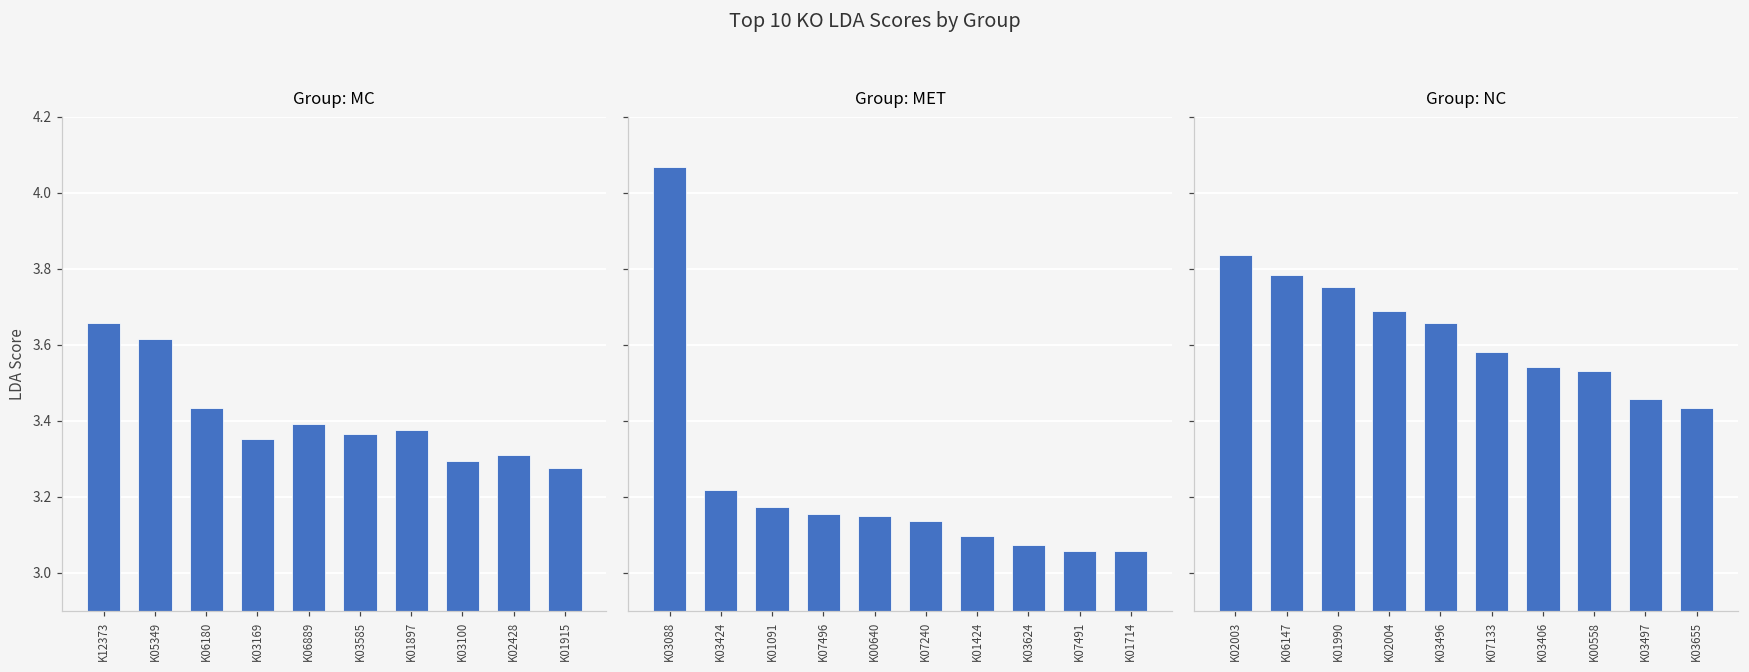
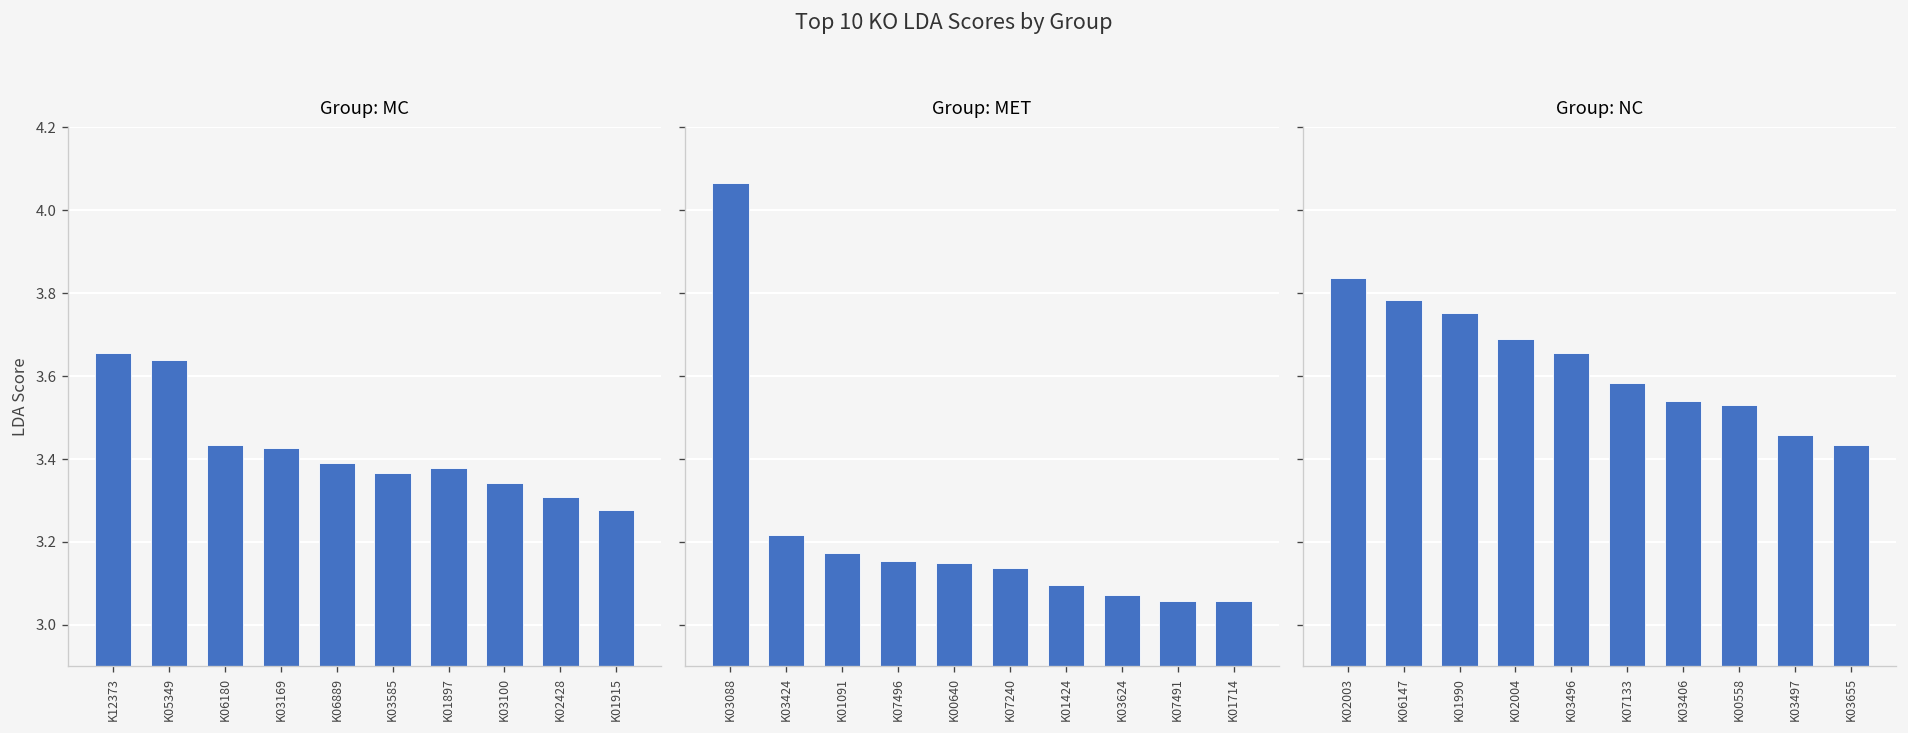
Group: MC, K05349: 3.62 -> 3.64
Group: MC, K03169: 3.35 -> 3.43
Group: MC, K03100: 3.29 -> 3.34
